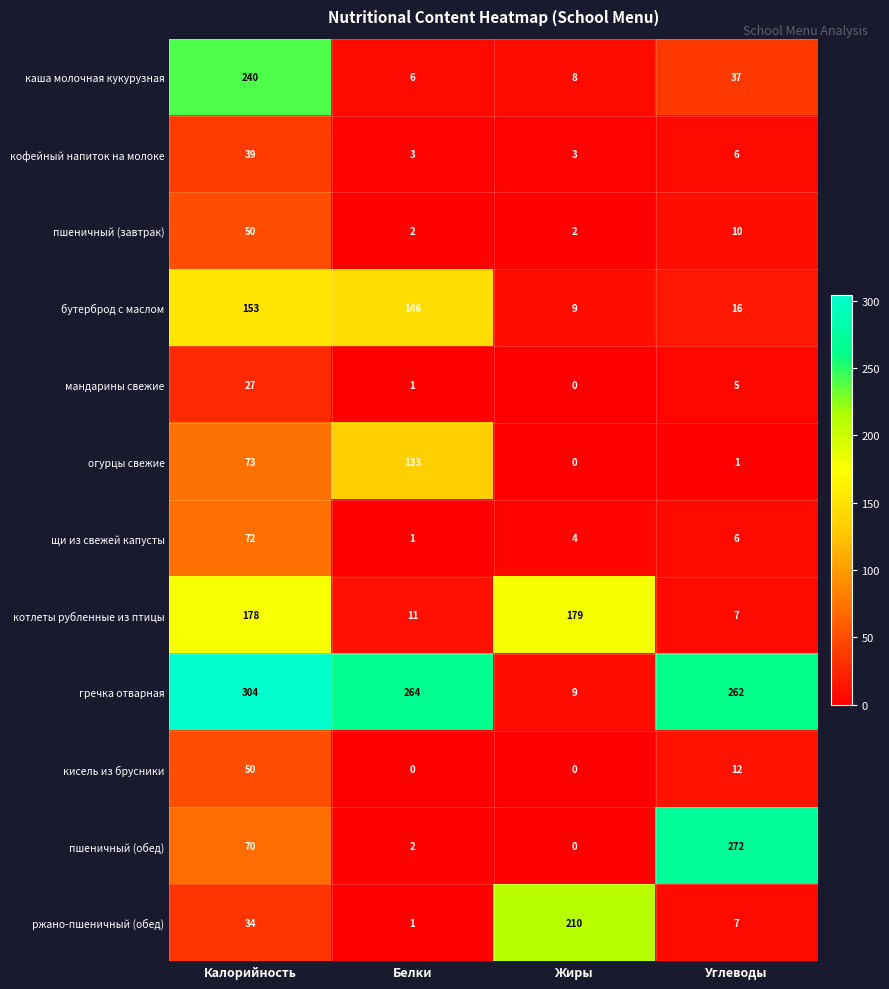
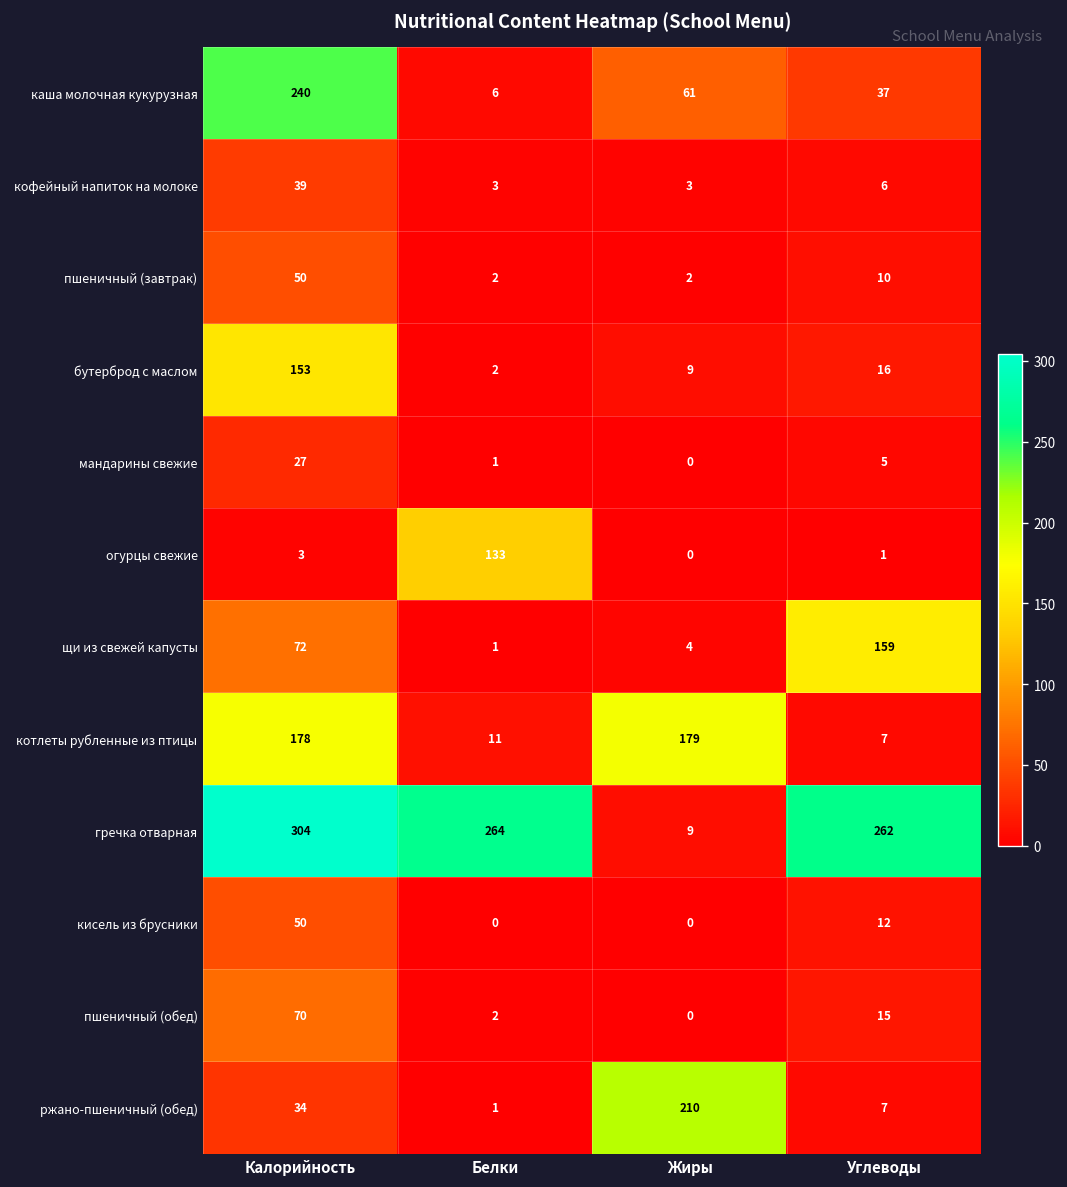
каша молочная кукурузная, Жиры: 8 -> 61
бутерброд с маслом, Белки: 146 -> 2
огурцы свежие, Калорийность: 73 -> 3
щи из свежей капусты, Углеводы: 6 -> 159
пшеничный (обед), Углеводы: 272 -> 15
